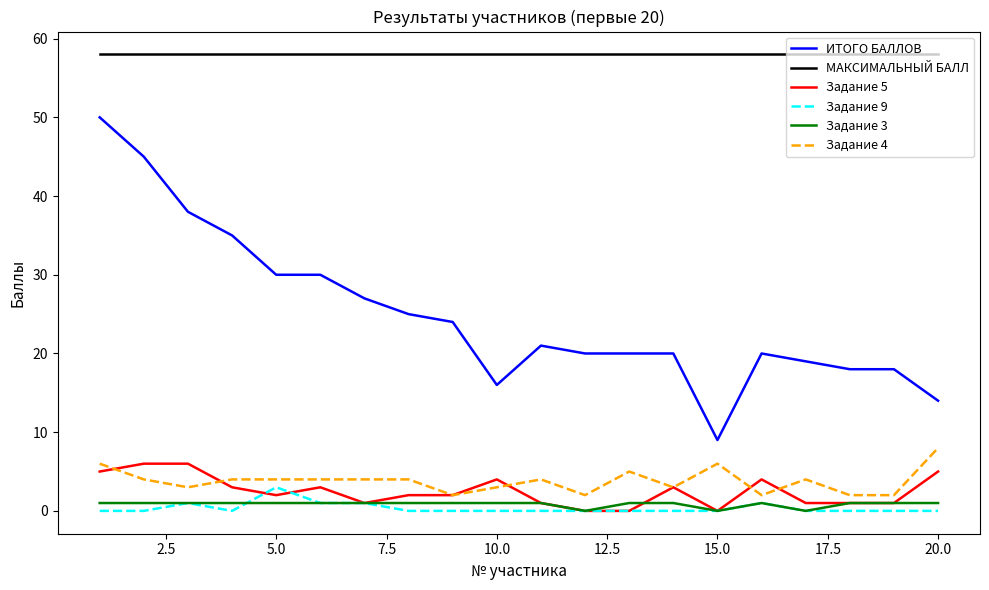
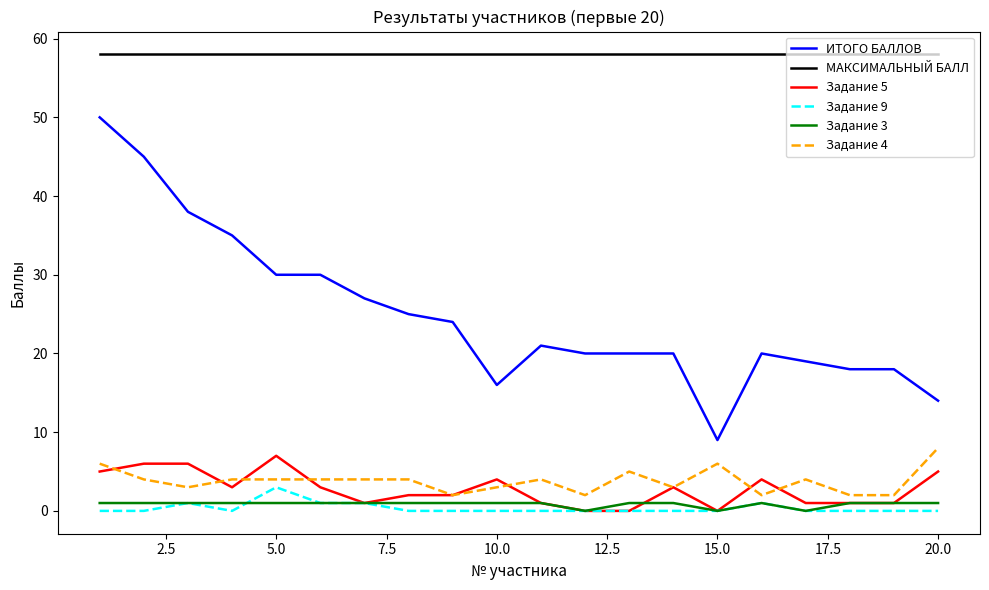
Задание 5, 5.0: 2 -> 7
